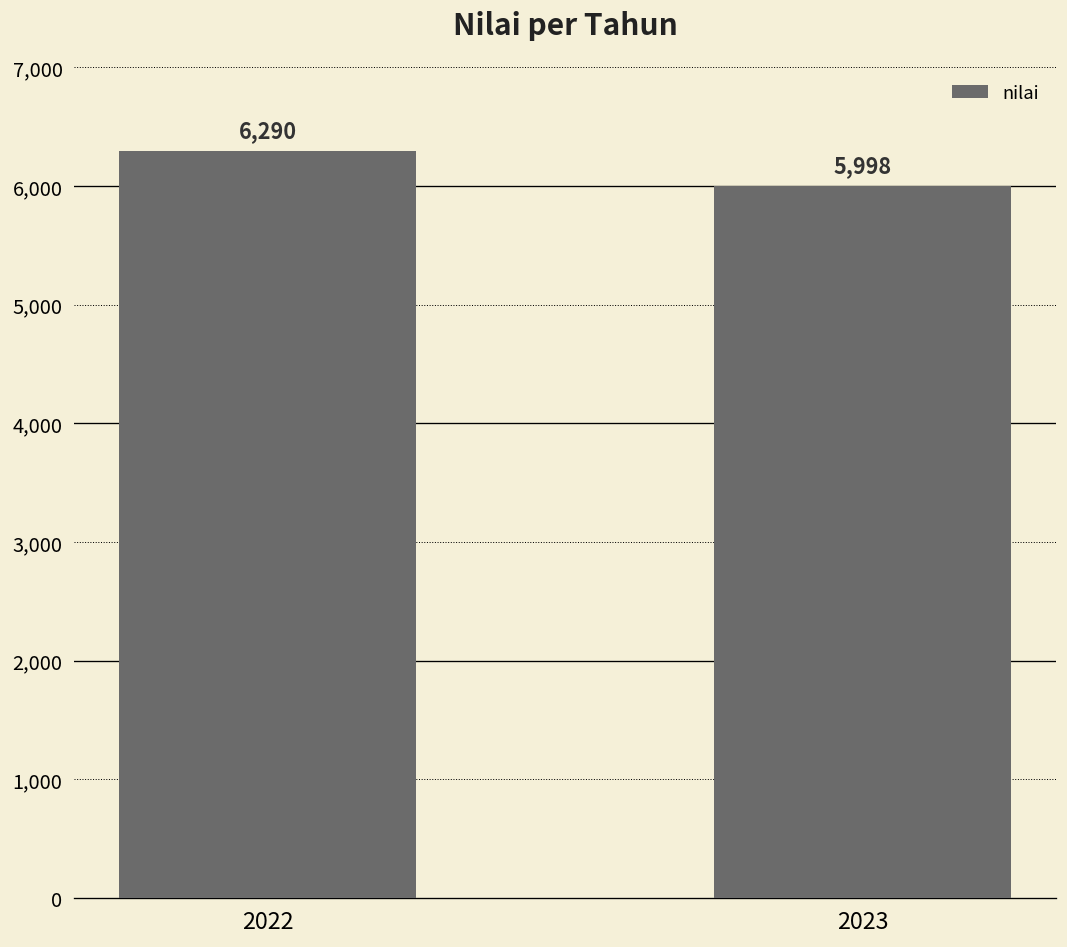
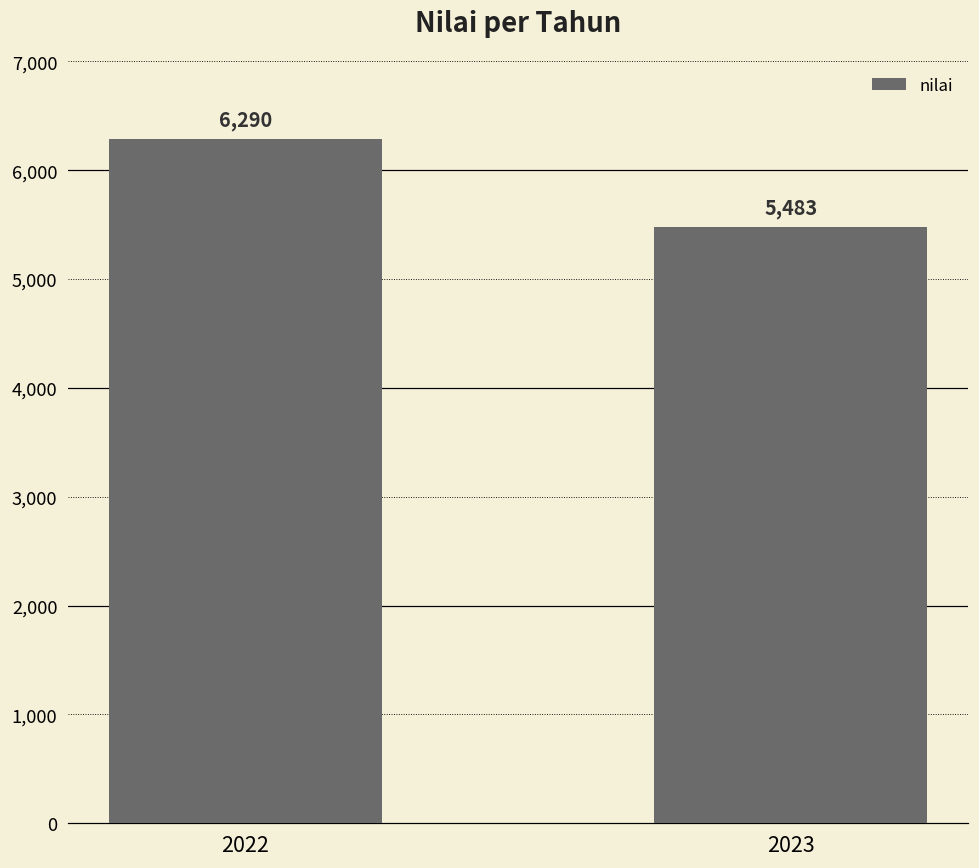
2023: 5,998 -> 5,483
